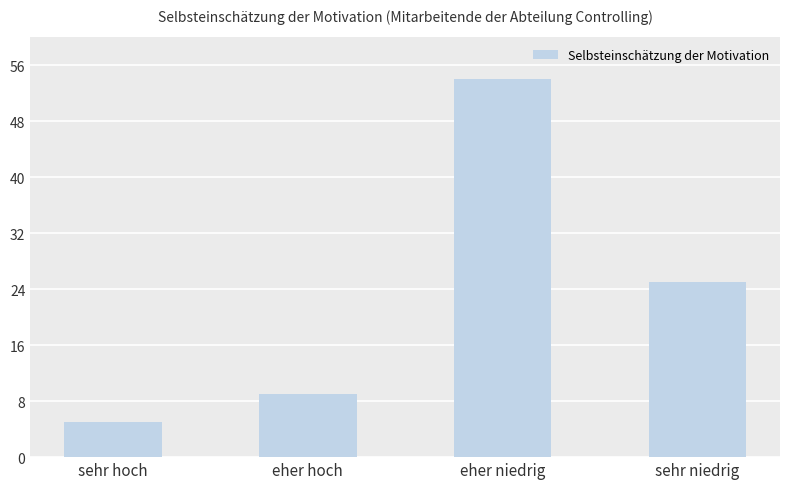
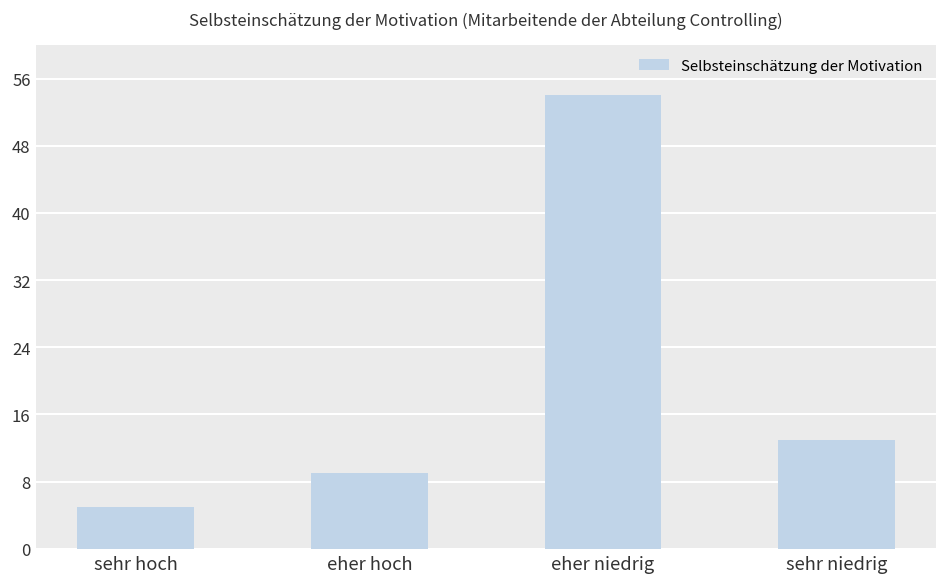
sehr niedrig: 25 -> 13
